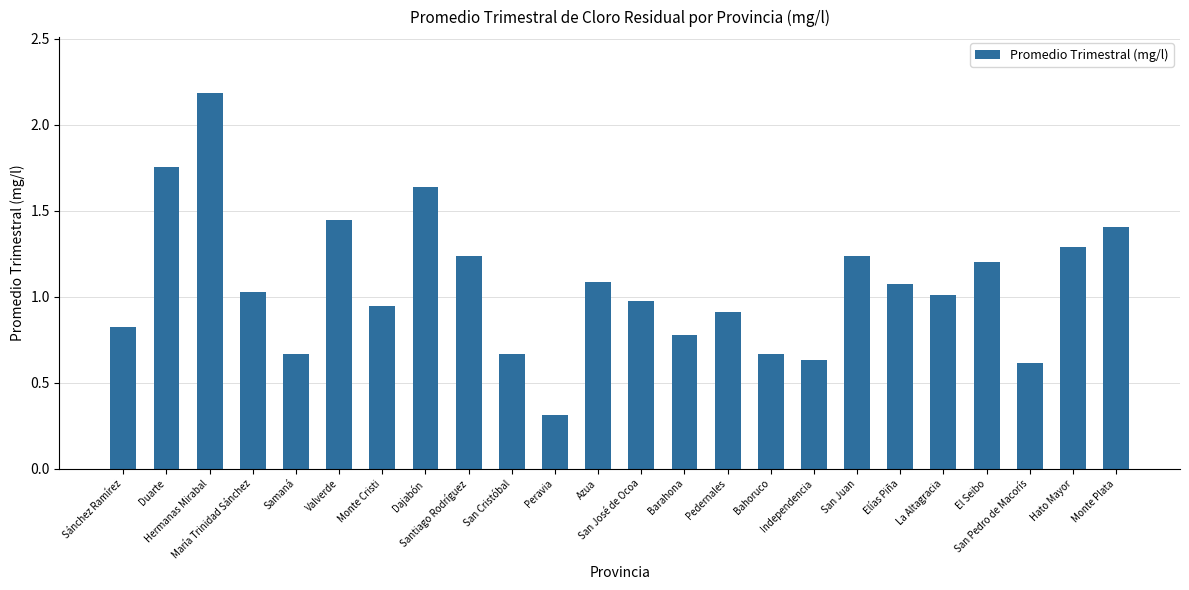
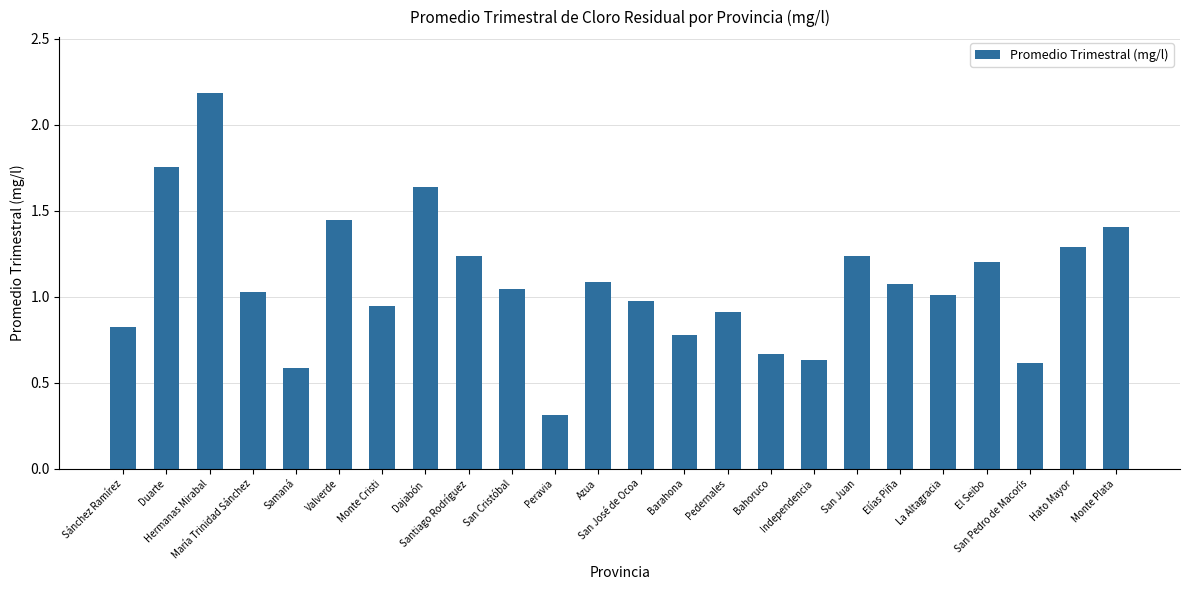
Samaná: 0.67 -> 0.59
San Cristóbal: 0.66 -> 1.04
